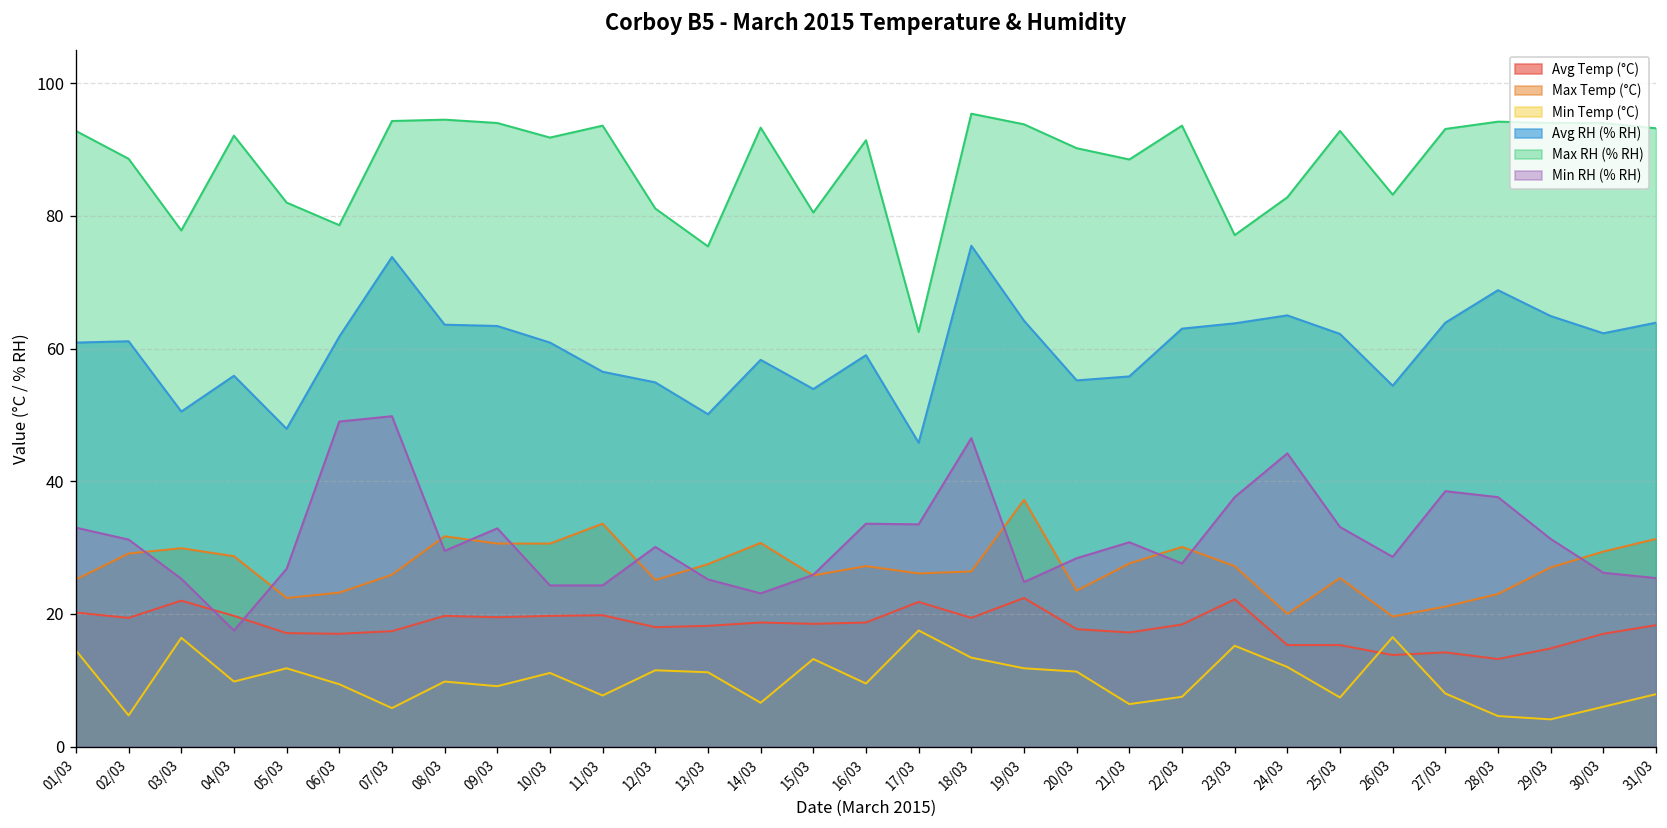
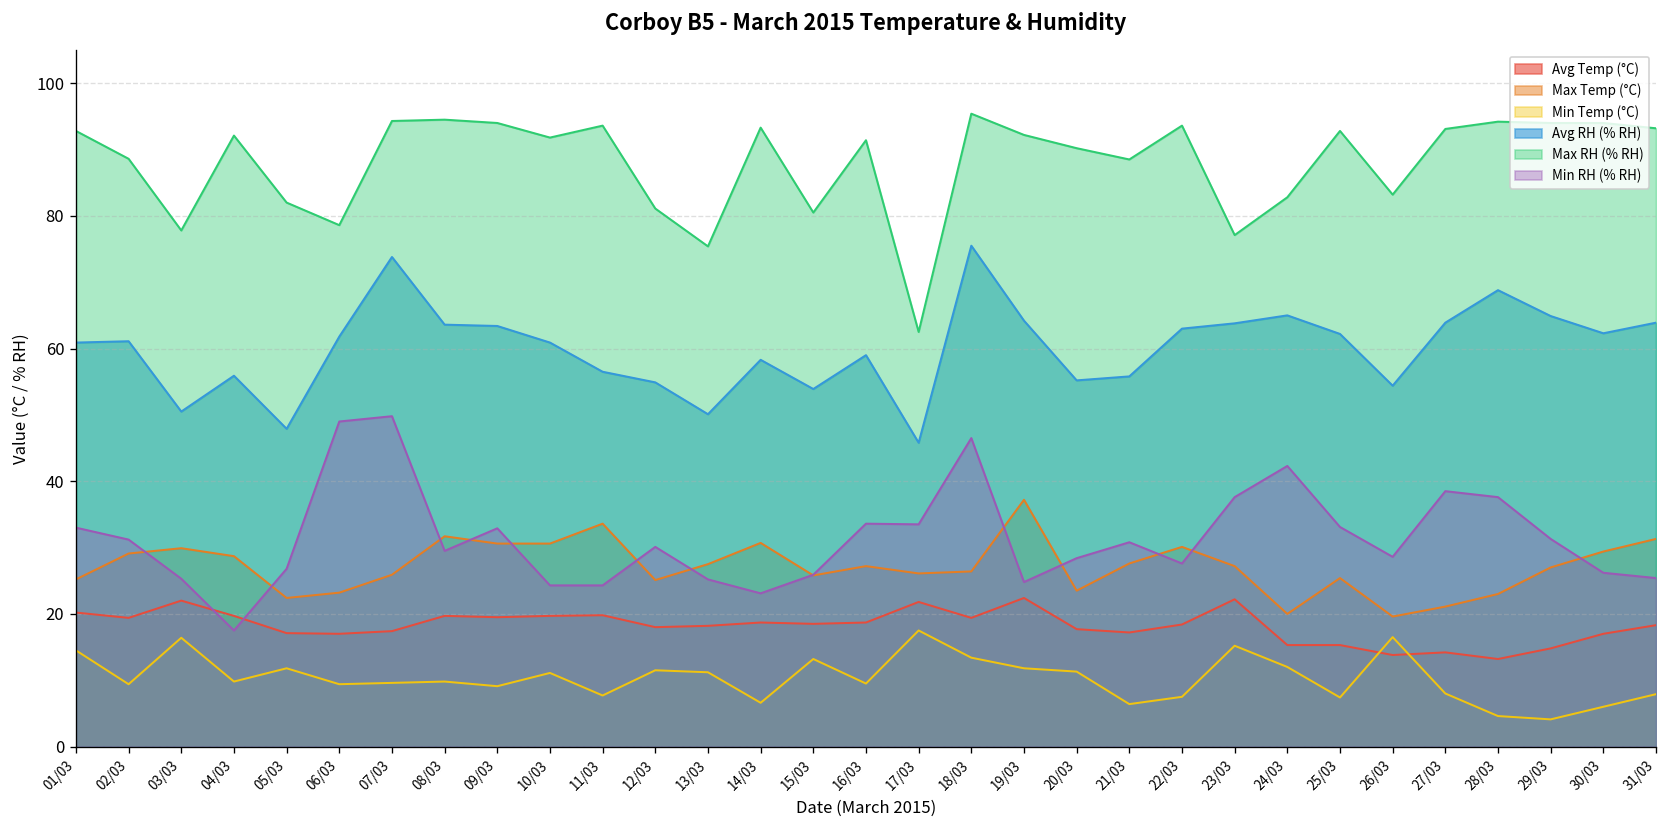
Min Temp (°C), 02/03: 5 -> 9
Min Temp (°C), 07/03: 6 -> 10
Max RH (% RH), 19/03: 94 -> 92
Min RH (% RH), 24/03: 44 -> 42
